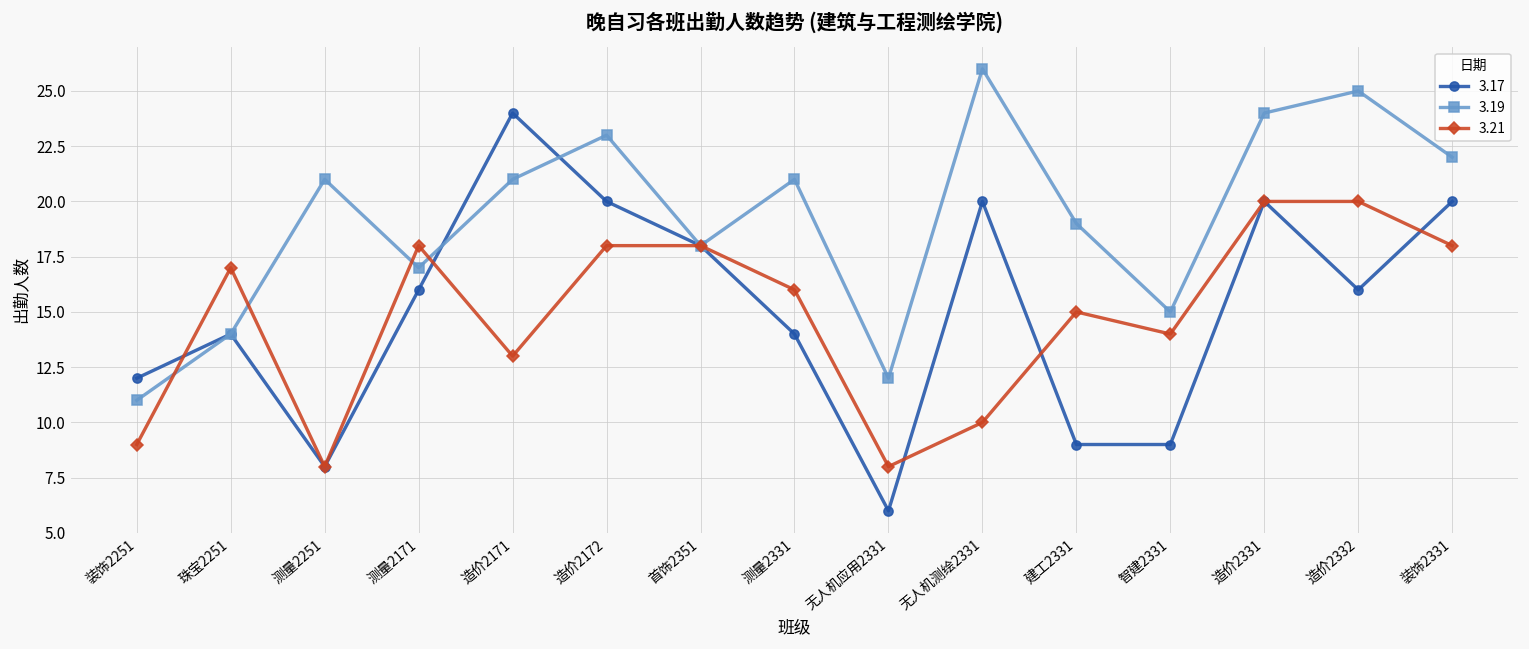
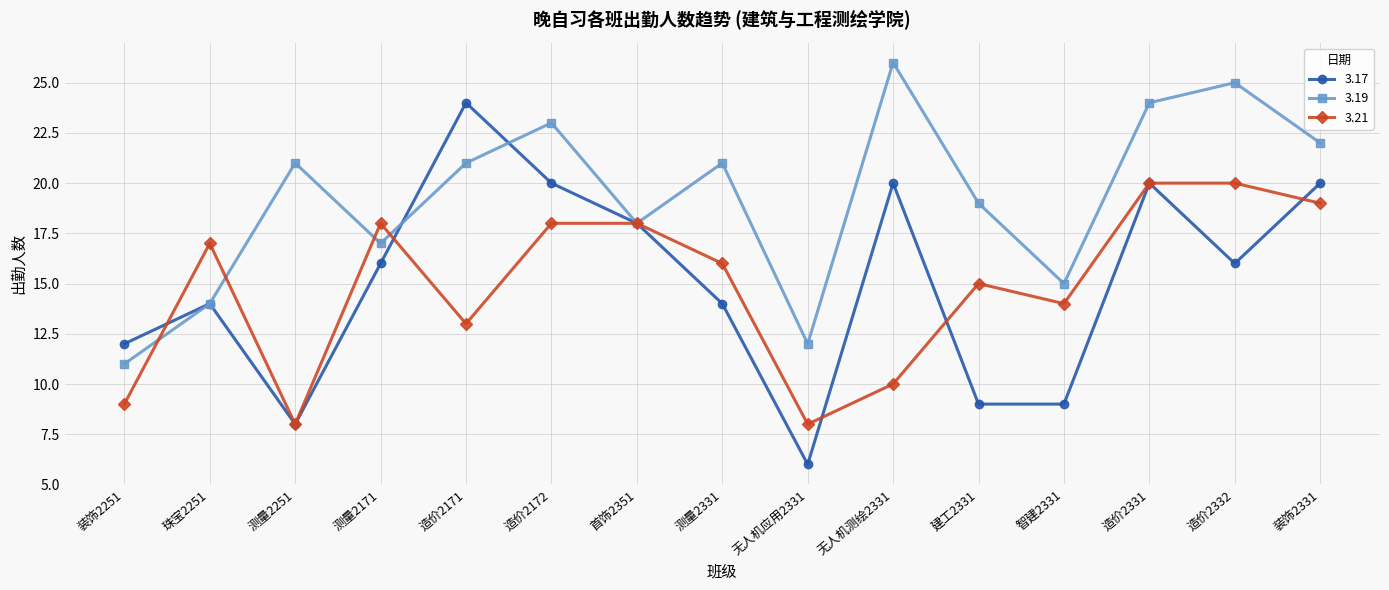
3.21, 装饰2331: 18 -> 19
